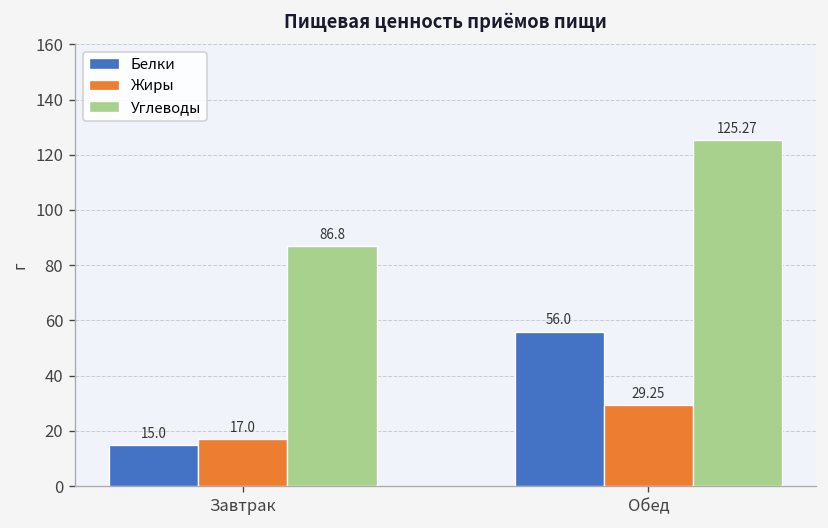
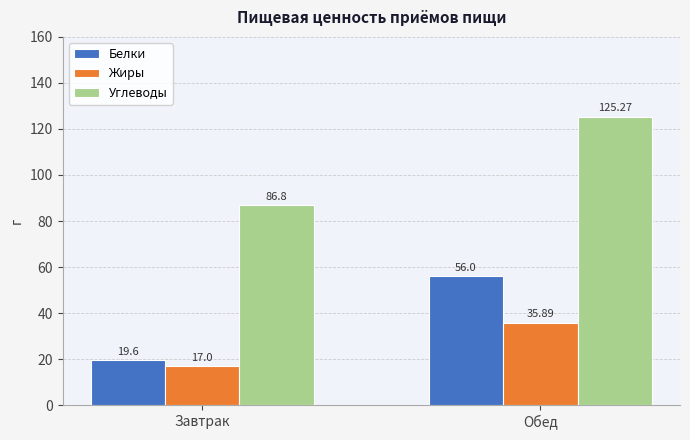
Белки, Завтрак: 15.0 -> 19.6
Жиры, Обед: 29.25 -> 35.89
